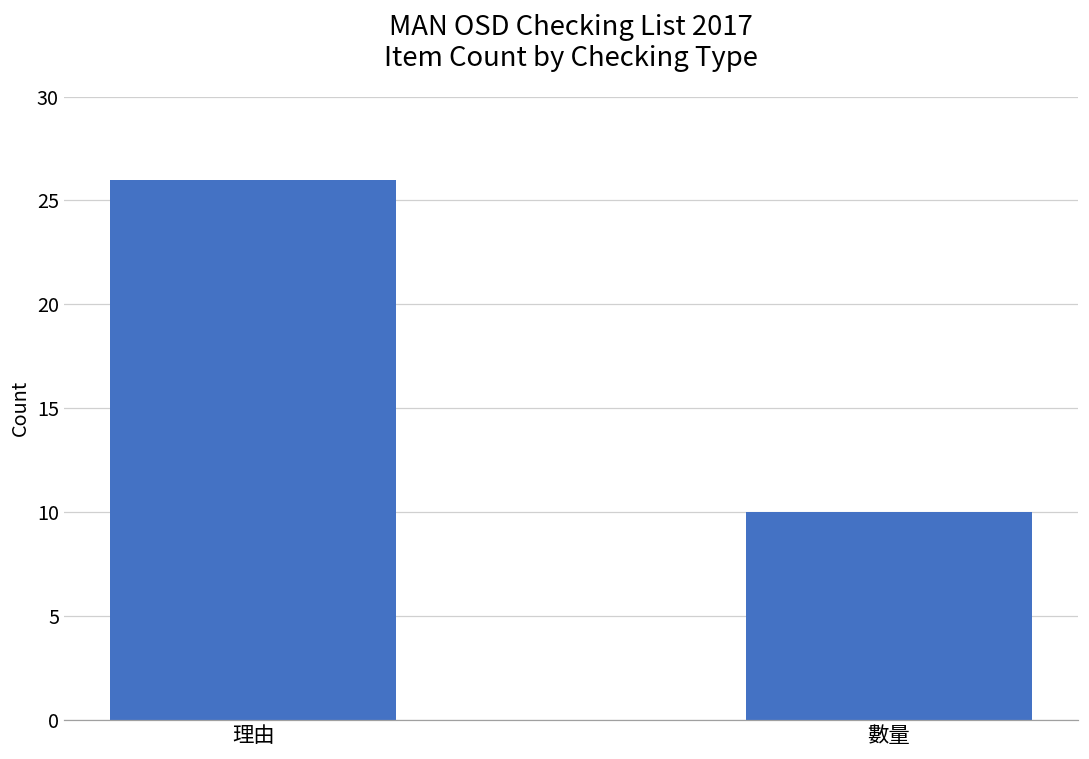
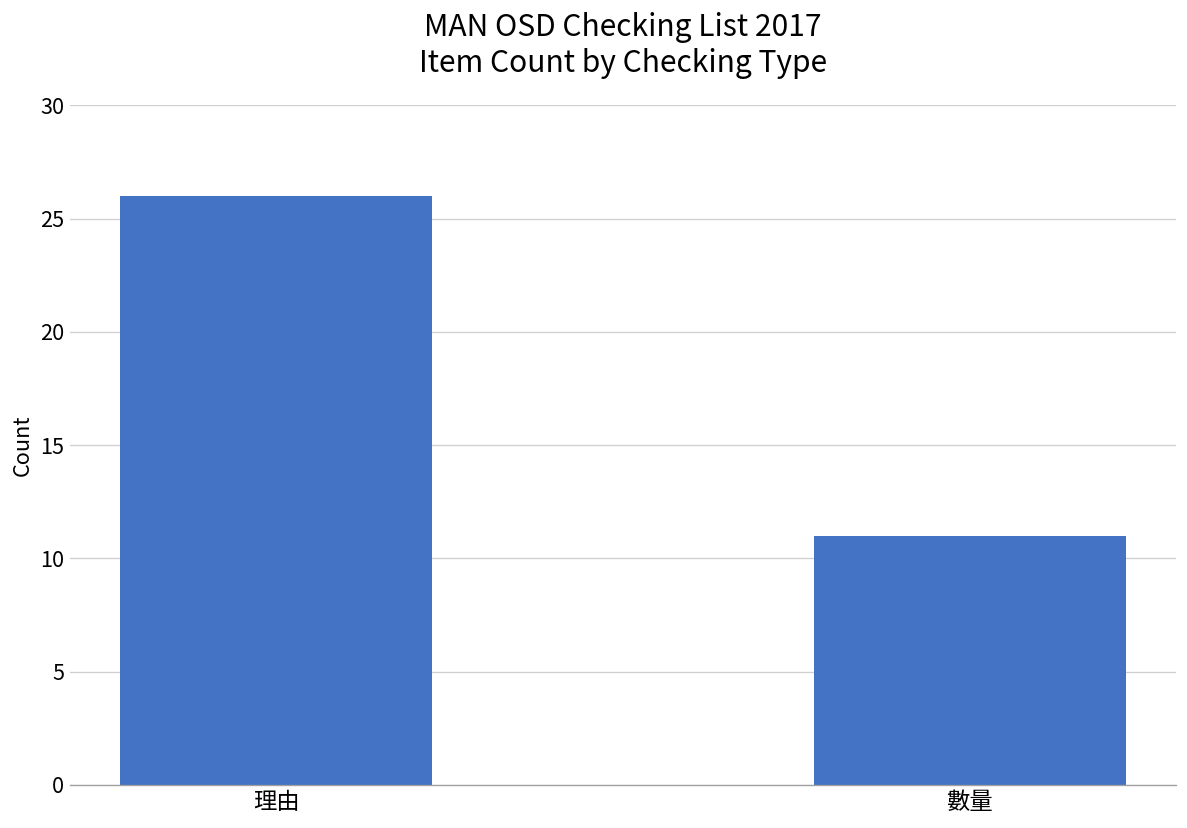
數量: 10 -> 11
